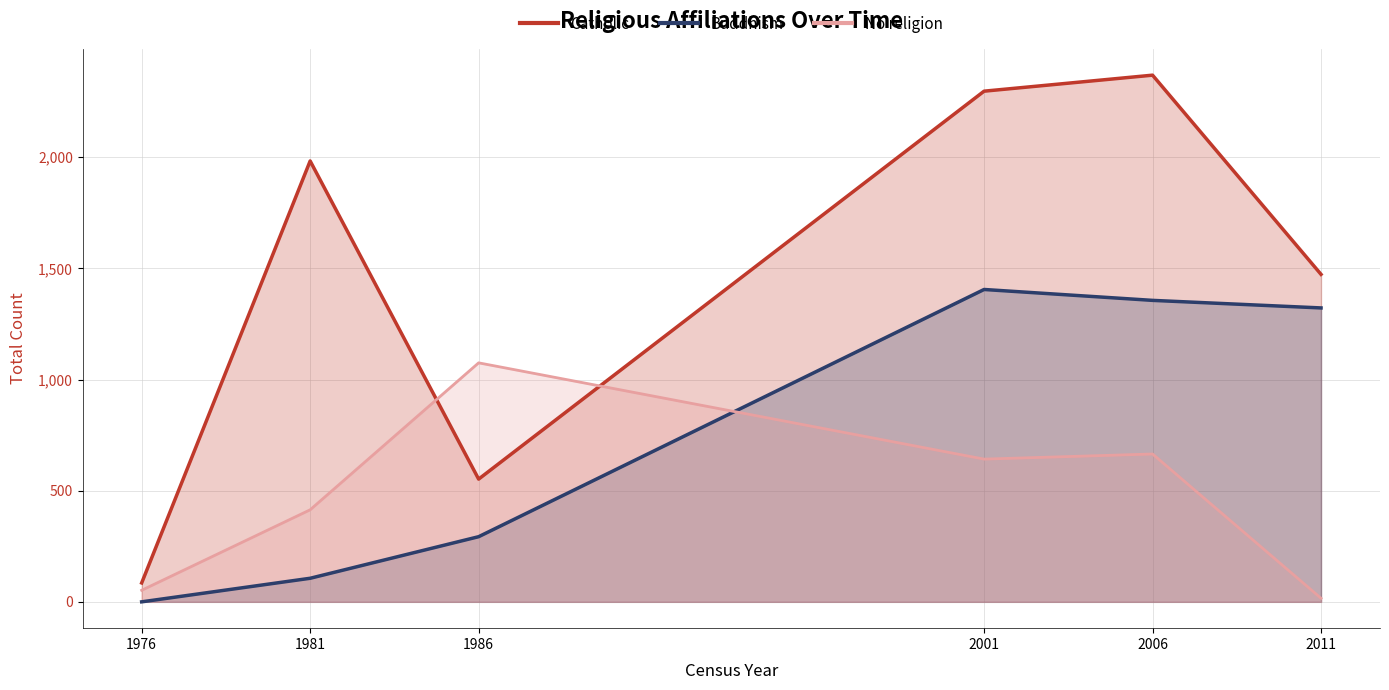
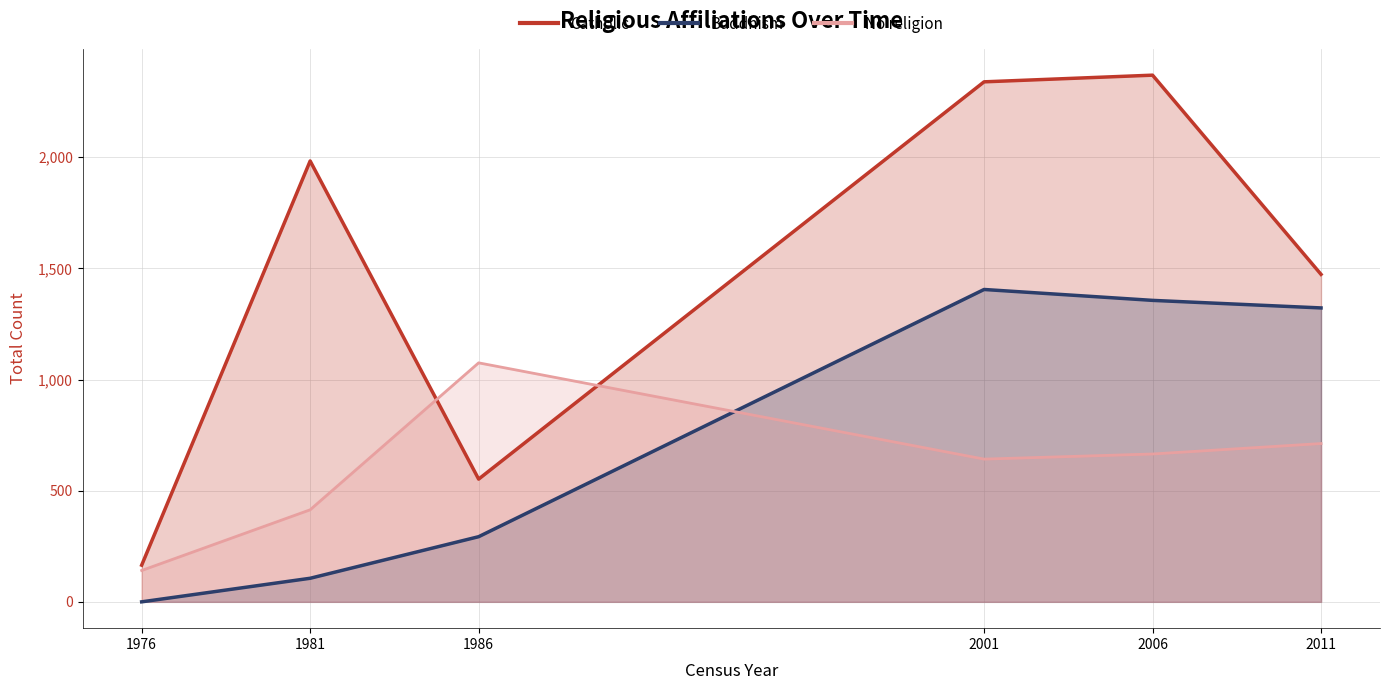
Catholic, 1976: 90 -> 170
No religion, 1976: 50 -> 140
Catholic, 2001: 2,300 -> 2,340
No religion, 2011: 20 -> 710
